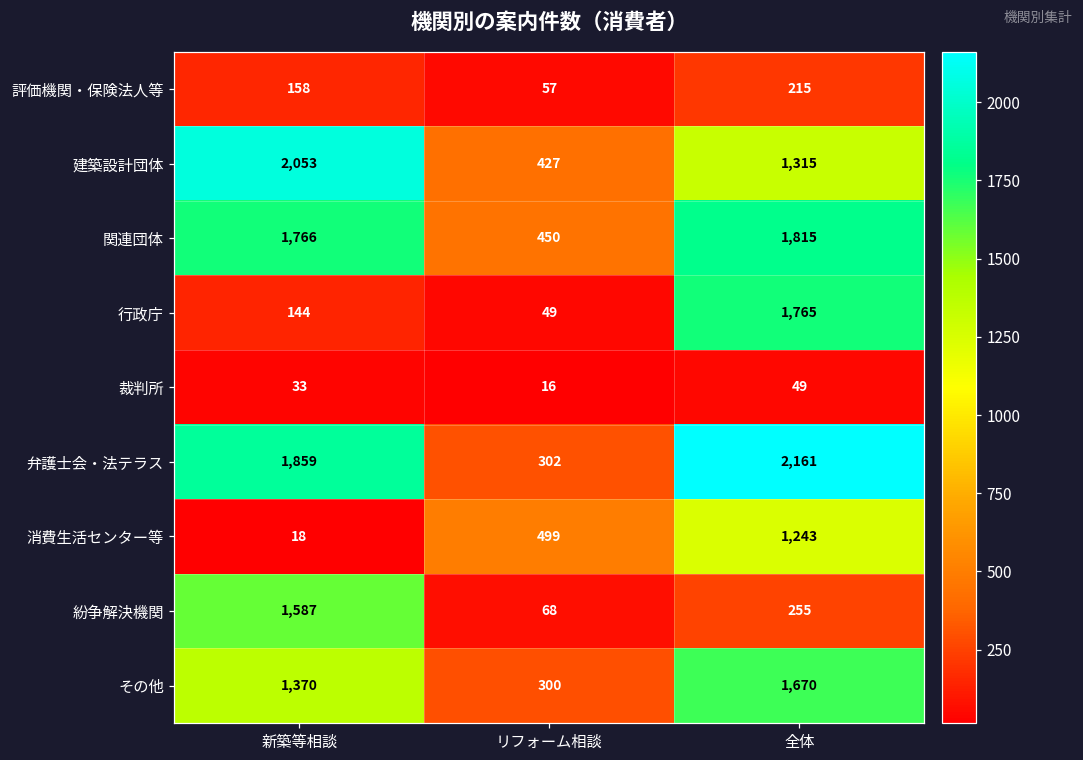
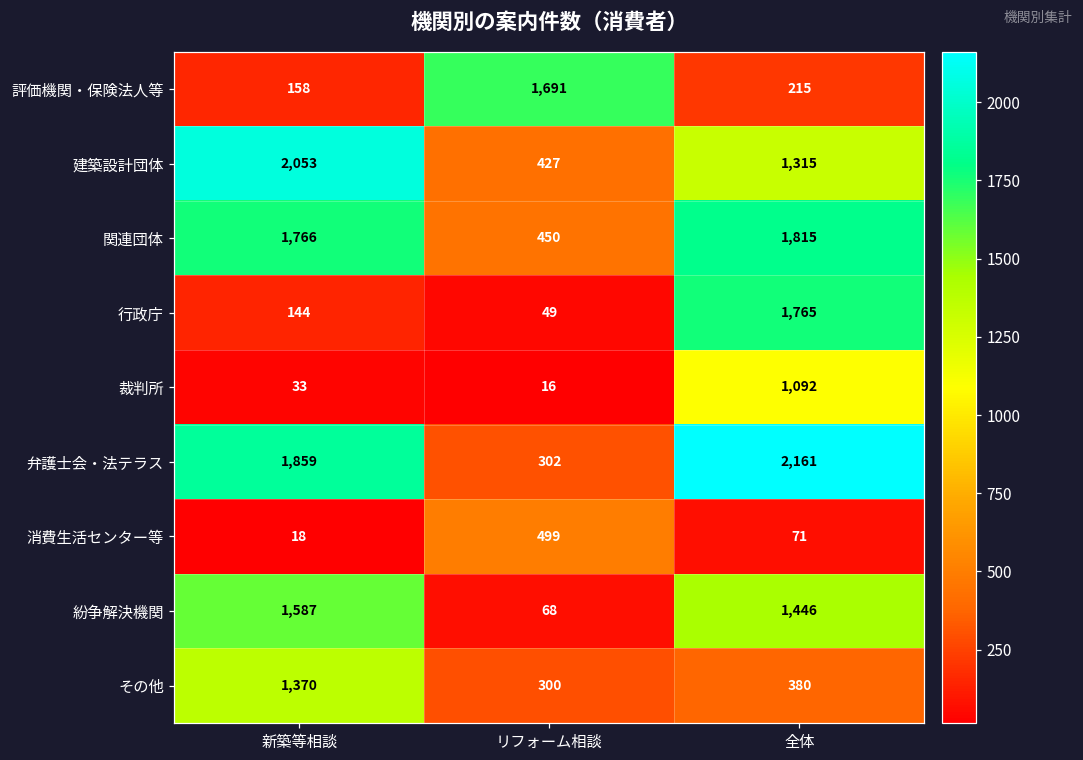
評価機関・保険法人等, リフォーム相談: 57 -> 1,691
裁判所, 全体: 49 -> 1,092
消費生活センター等, 全体: 1,243 -> 71
紛争解決機関, 全体: 255 -> 1,446
その他, 全体: 1,670 -> 380
